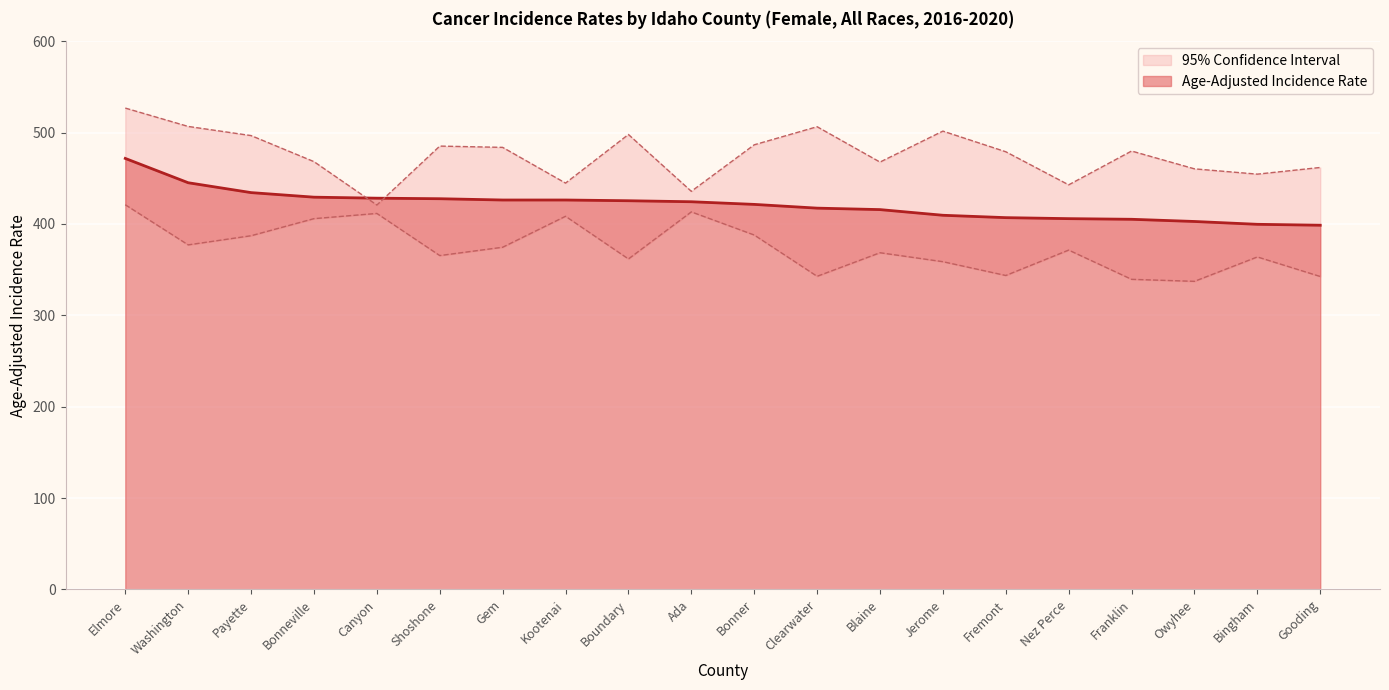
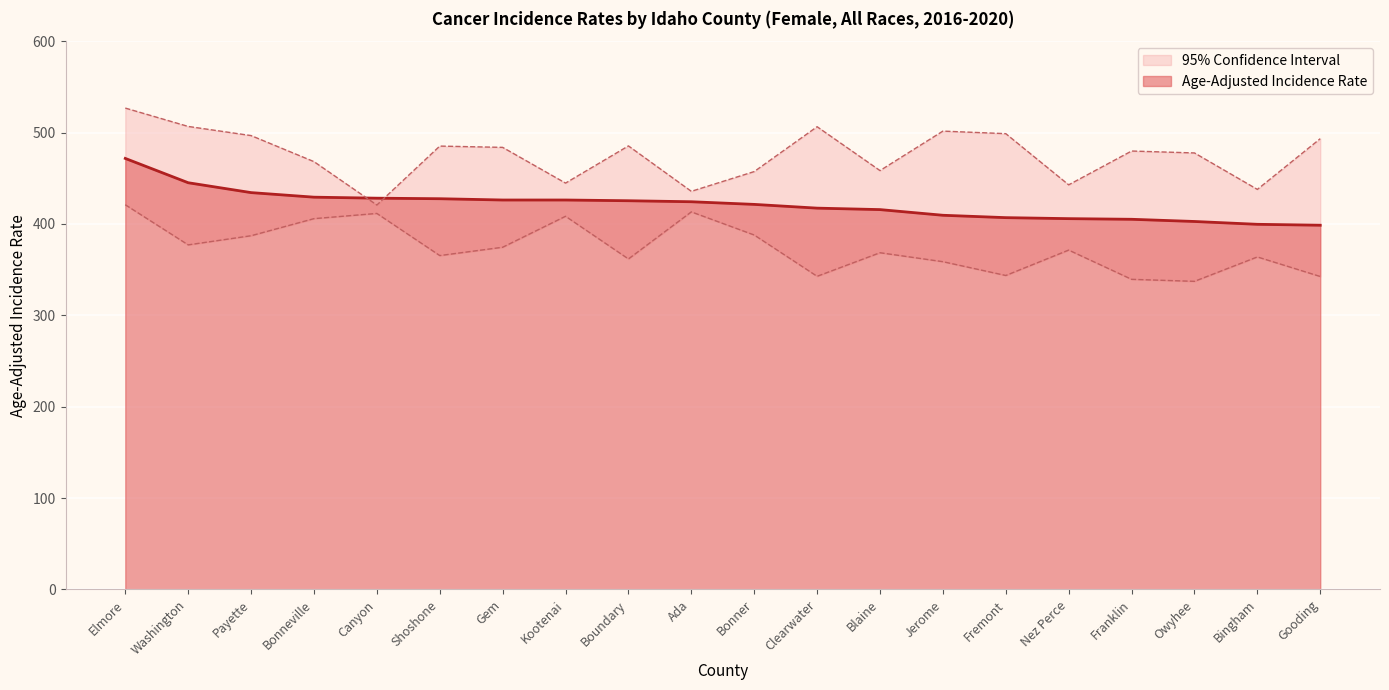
95% Confidence Interval, Boundary: 500 -> 490
95% Confidence Interval, Bonner: 490 -> 460
95% Confidence Interval, Blaine: 470 -> 460
95% Confidence Interval, Fremont: 480 -> 500
95% Confidence Interval, Owyhee: 460 -> 480
95% Confidence Interval, Bingham: 450 -> 440
95% Confidence Interval, Gooding: 460 -> 490
